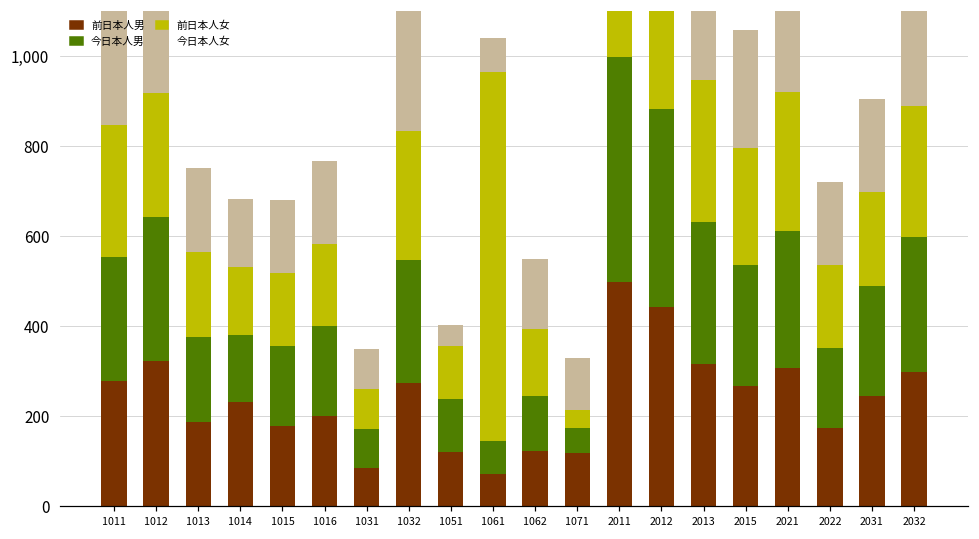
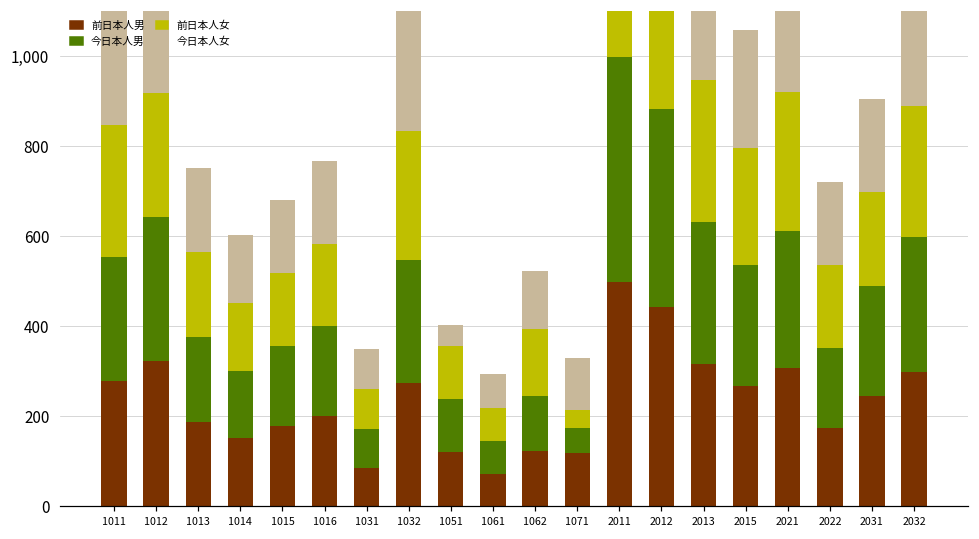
前日本人男, 1014: 230 -> 150
前日本人女, 1061: 820 -> 80
今日本人女, 1062: 160 -> 130
